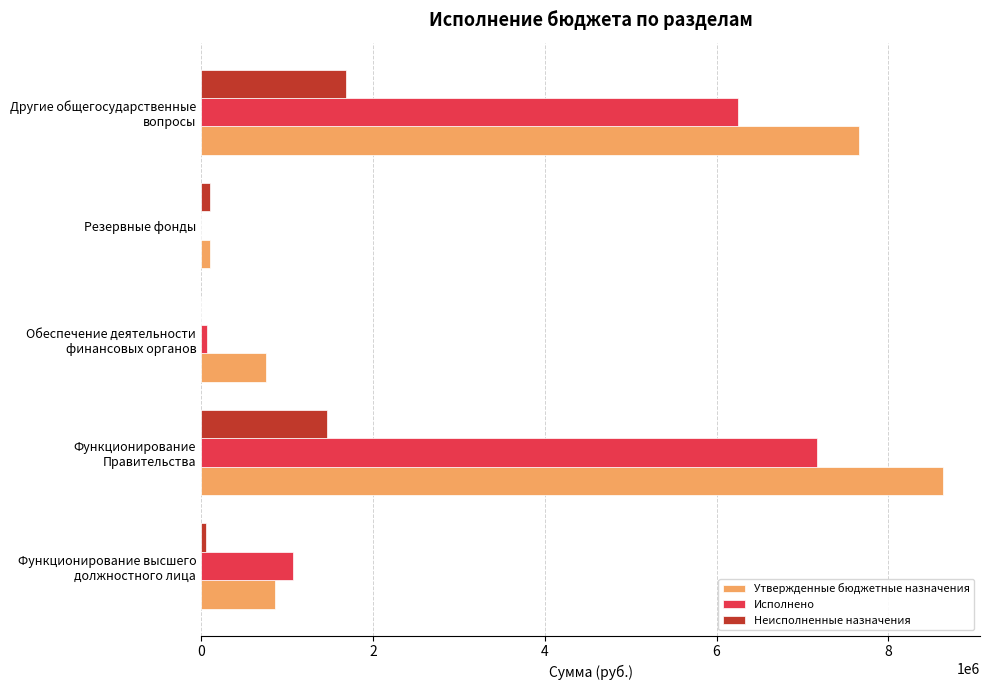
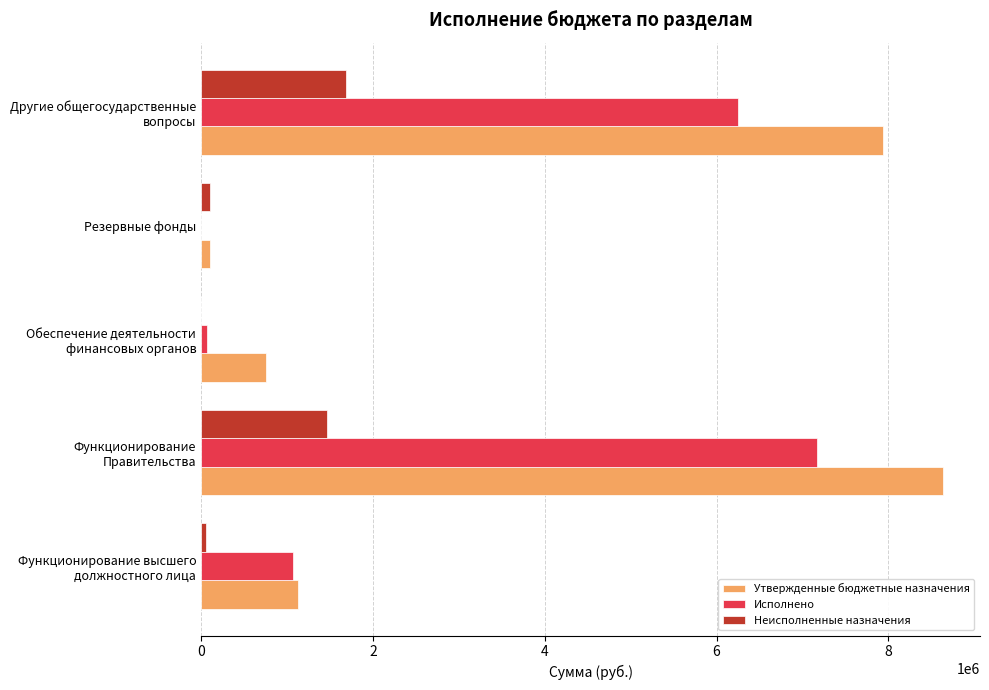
Утвержденные бюджетные назначения, Другие общегосударственные вопросы: 7700000 -> 7900000
Утвержденные бюджетные назначения, Функционирование высшего должностного лица: 900000 -> 1100000
